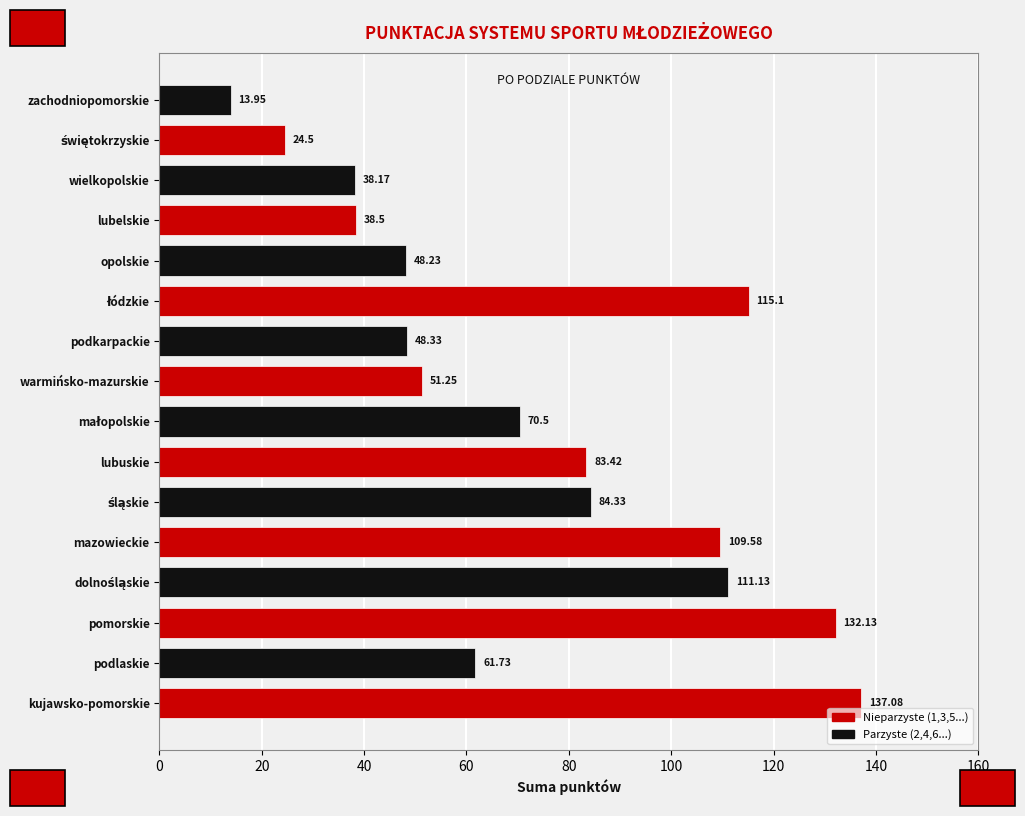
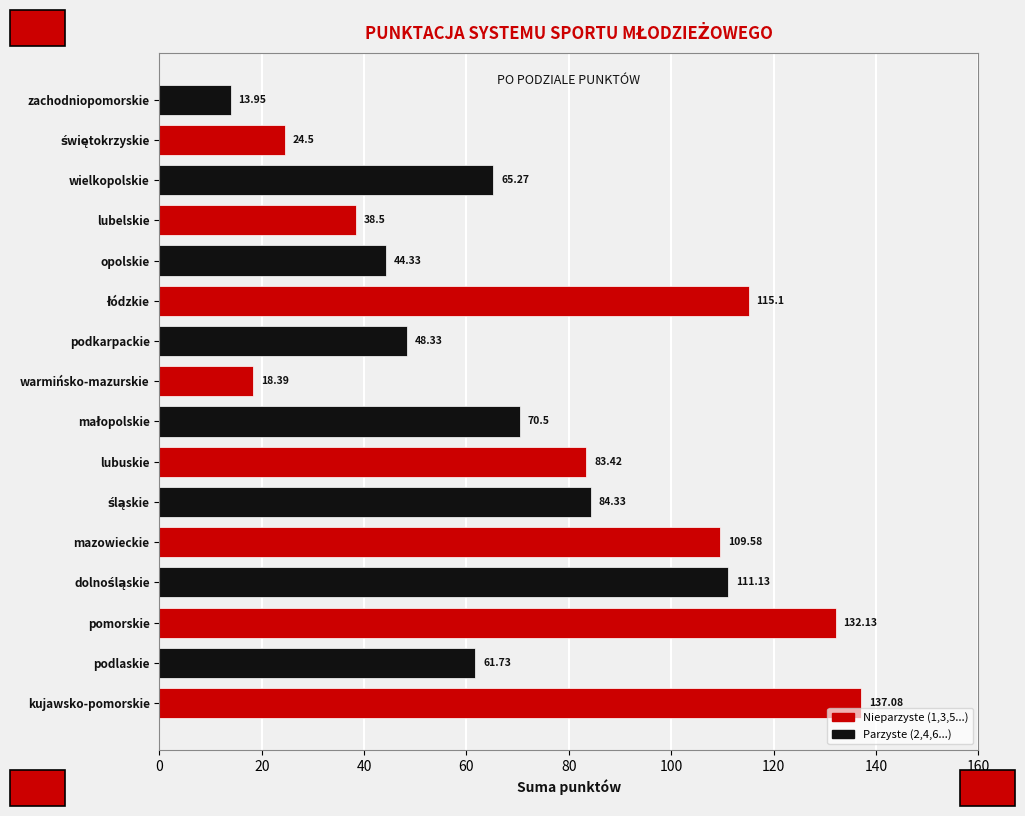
wielkopolskie: 38.17 -> 65.27
opolskie: 48.23 -> 44.33
warmińsko-mazurskie: 51.25 -> 18.39
